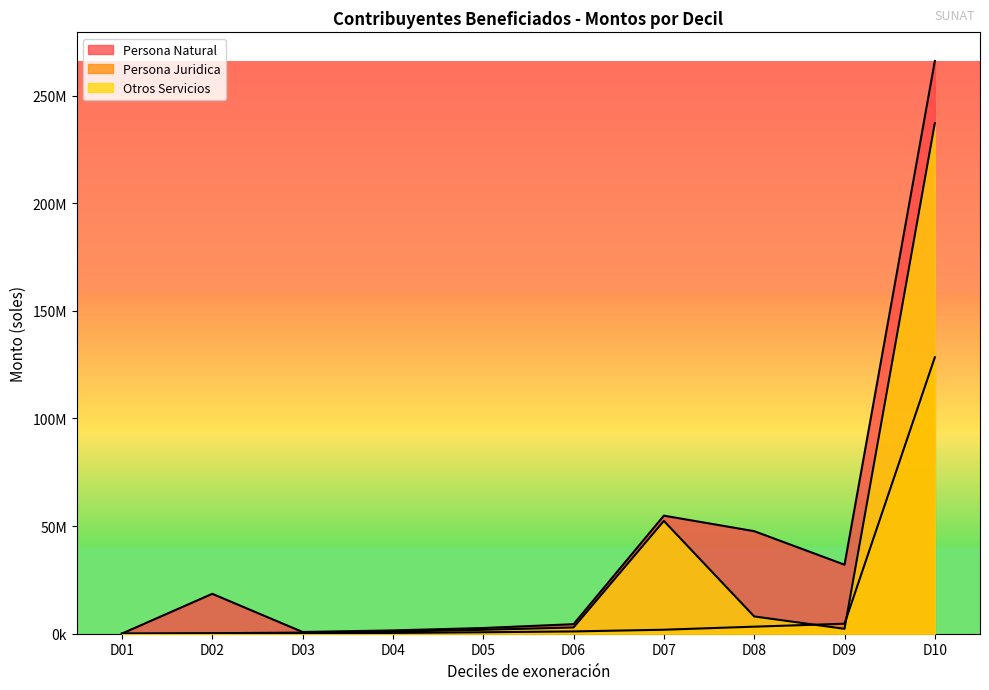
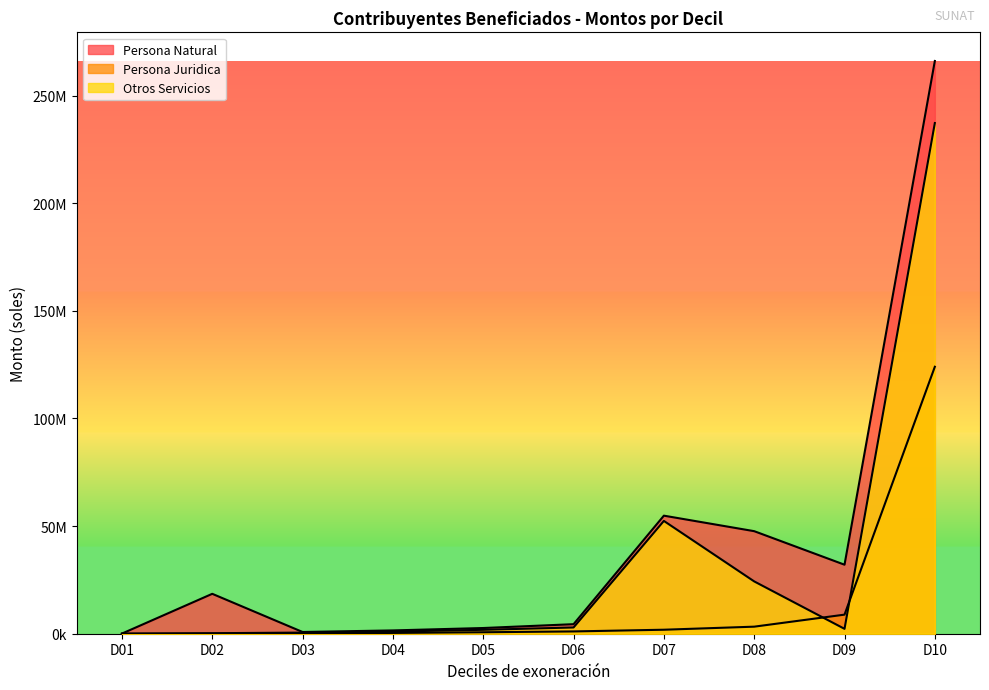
Otros Servicios, D08: 8000000 -> 24000000
Persona Juridica, D09: 5000000 -> 9000000
Persona Juridica, D10: 128000000 -> 124000000
